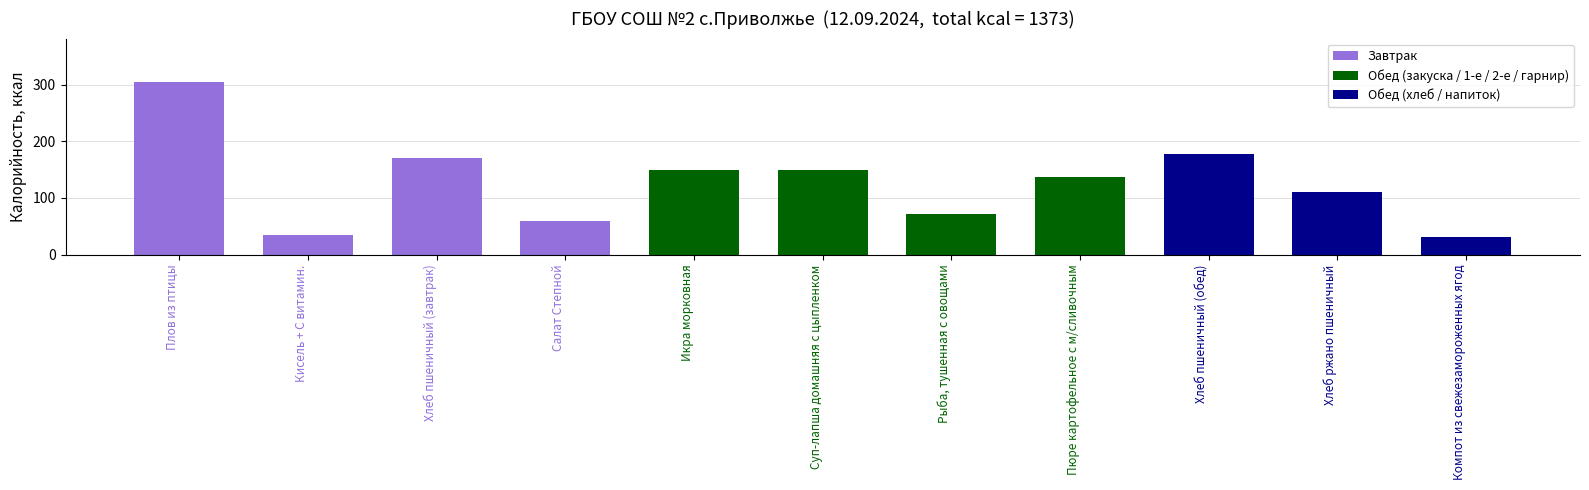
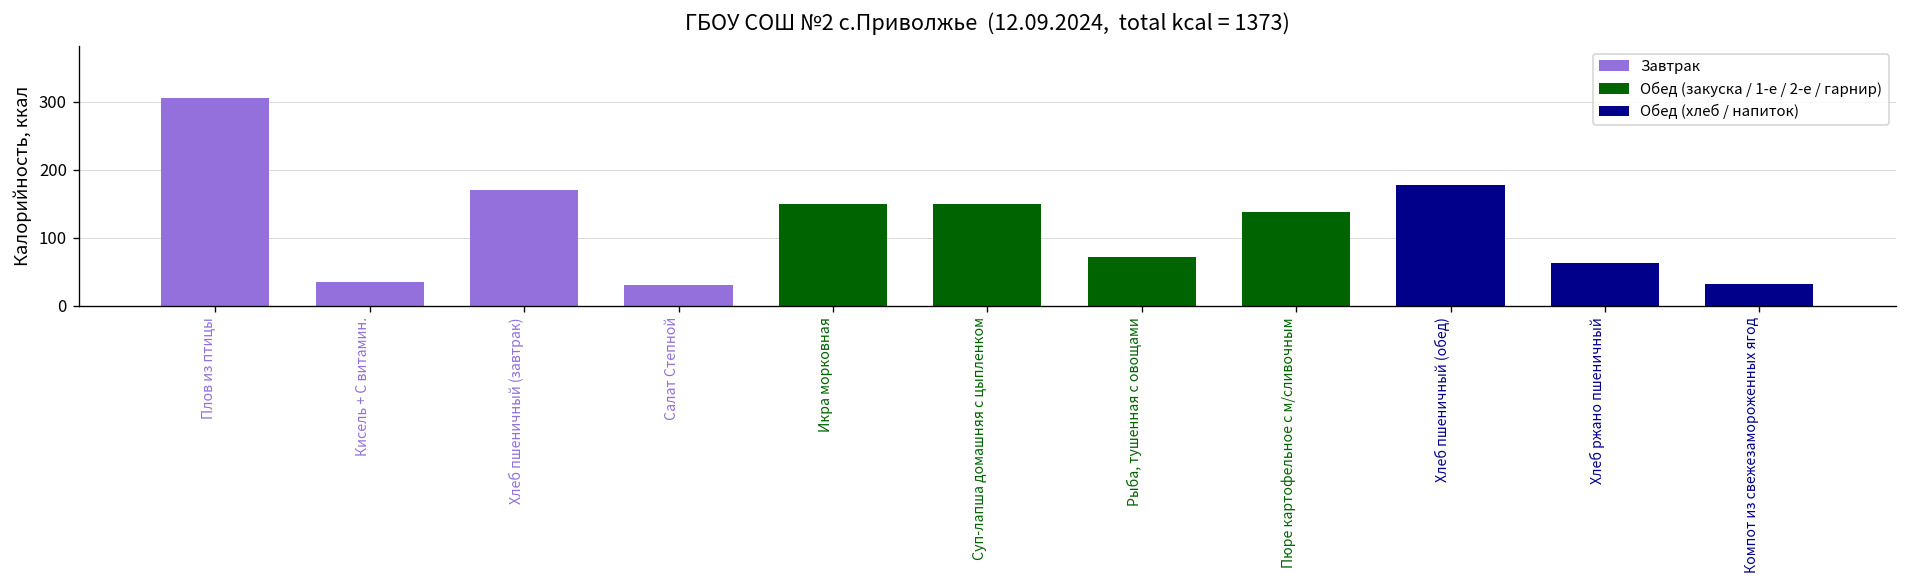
Салат Степной: 60 -> 30
Хлеб ржано пшеничный: 110 -> 60
